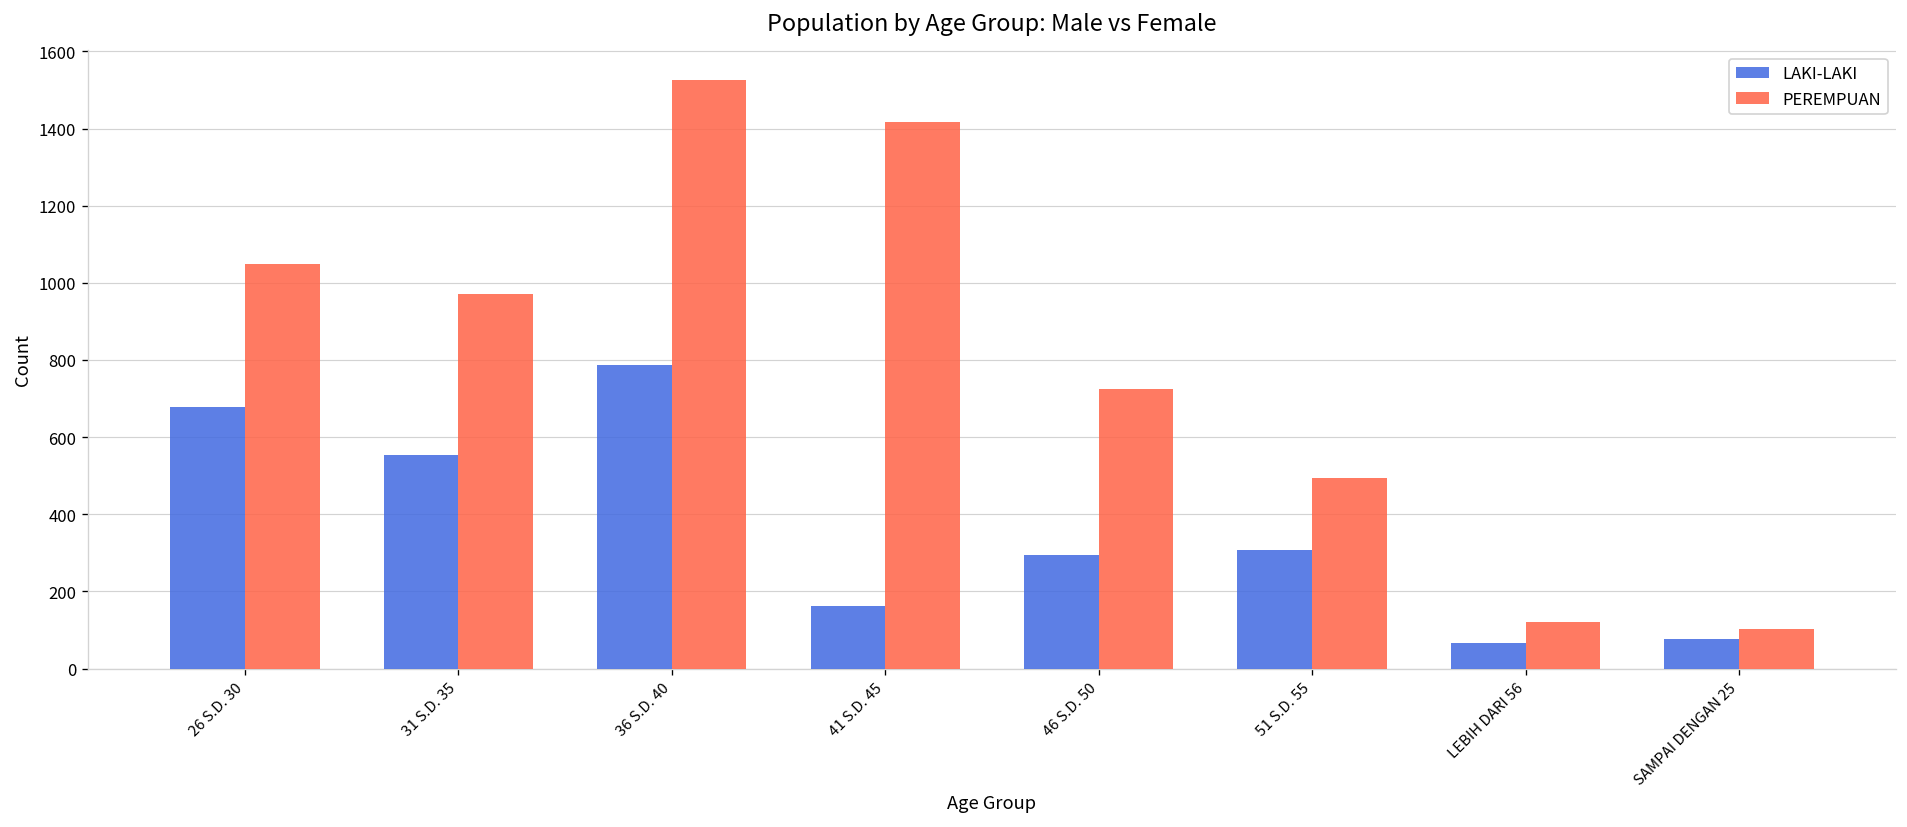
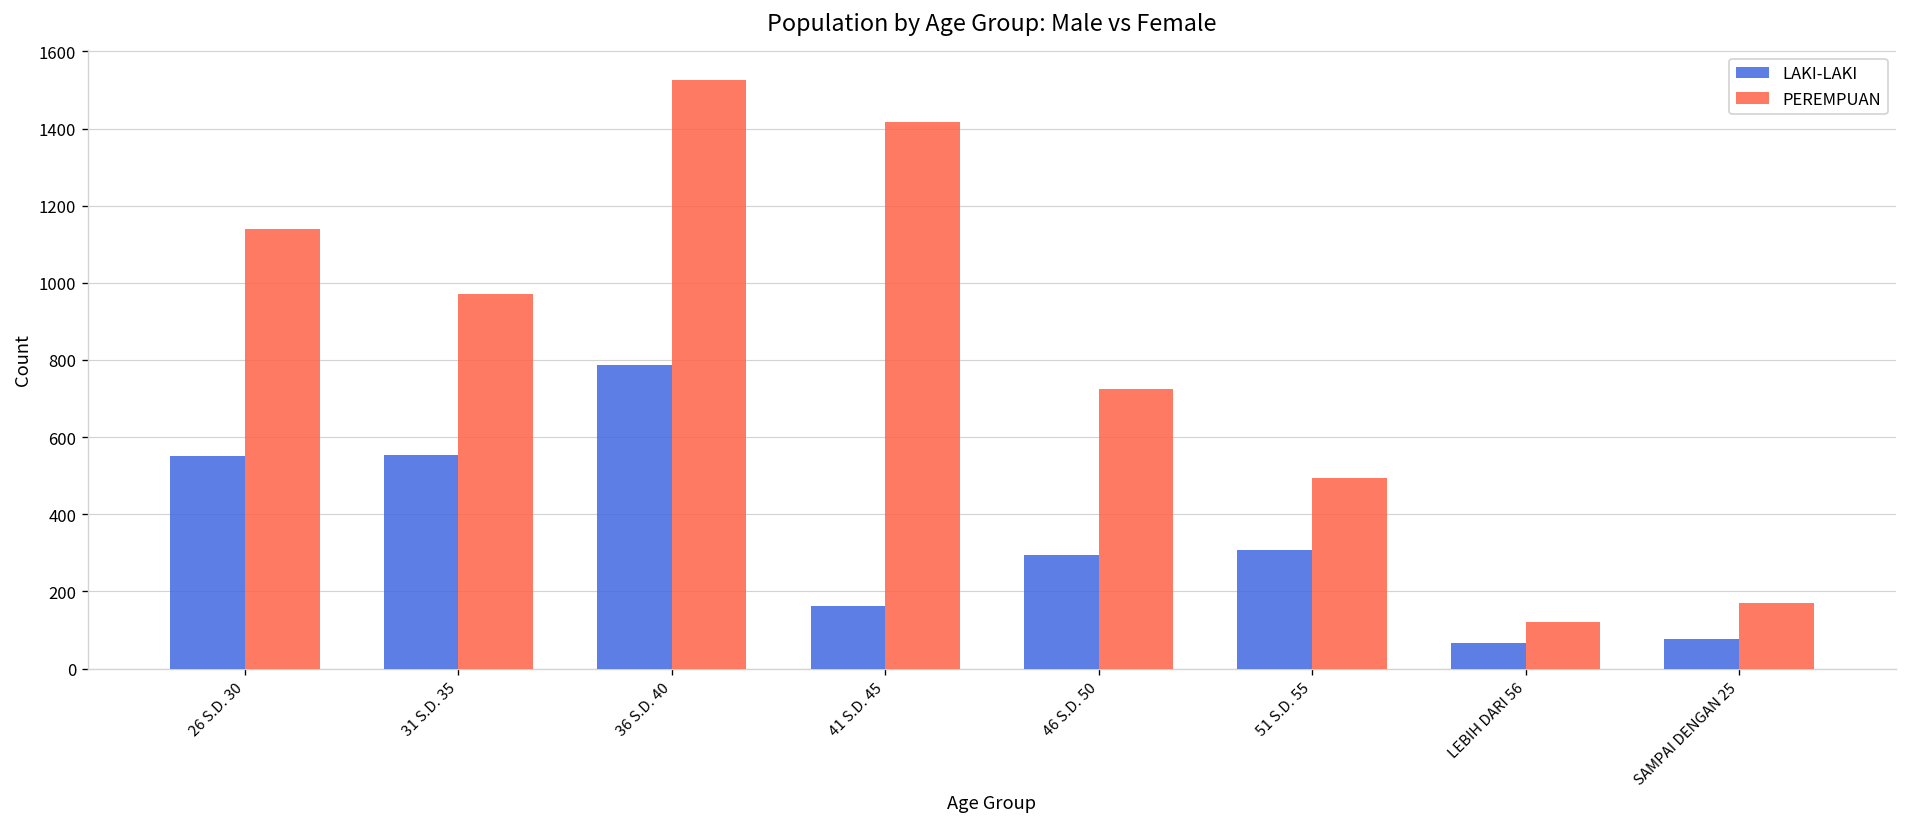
LAKI-LAKI, 26 S.D. 30: 680 -> 550
PEREMPUAN, 26 S.D. 30: 1050 -> 1140
PEREMPUAN, SAMPAI DENGAN 25: 100 -> 170
